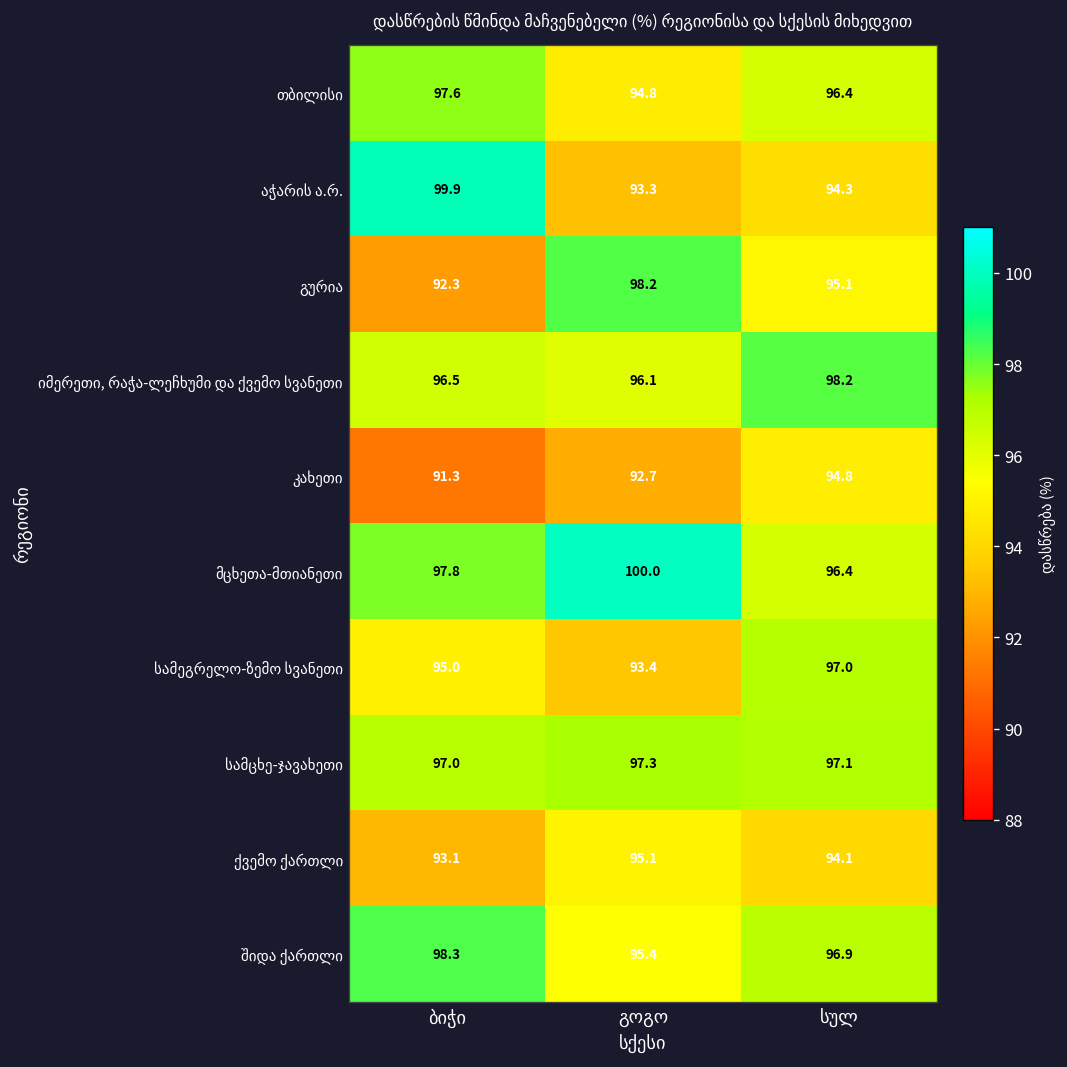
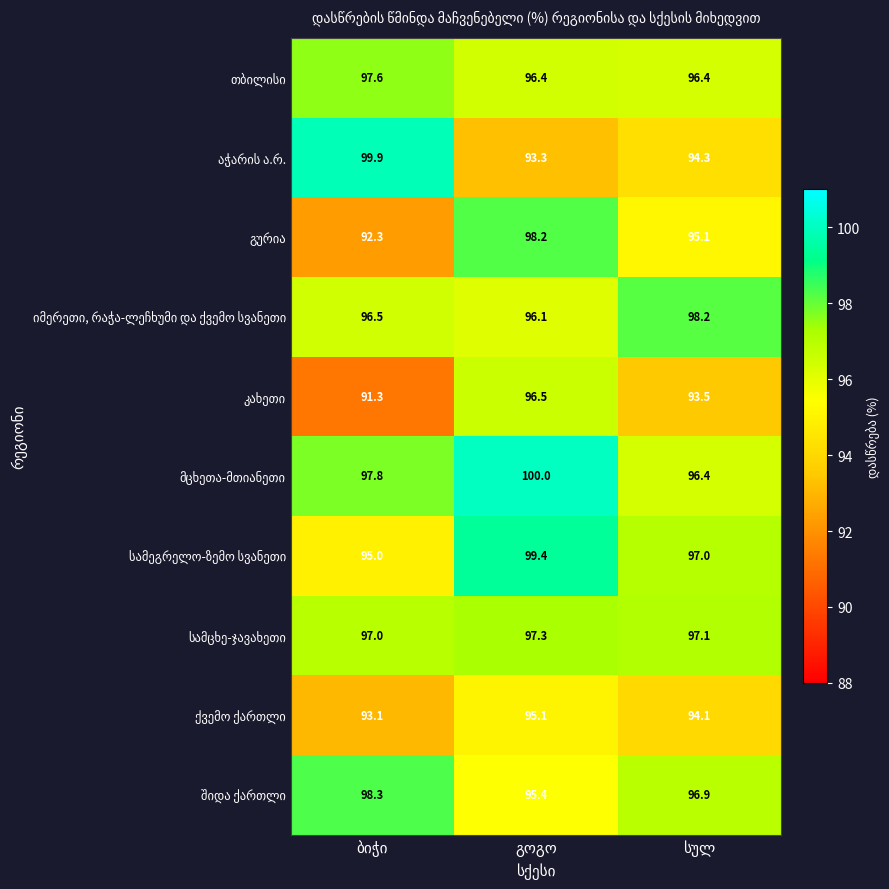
თბილისი, გოგო: 94.8 -> 96.4
კახეთი, გოგო: 92.7 -> 96.5
კახეთი, სულ: 94.8 -> 93.5
სამეგრელო-ზემო სვანეთი, გოგო: 93.4 -> 99.4
